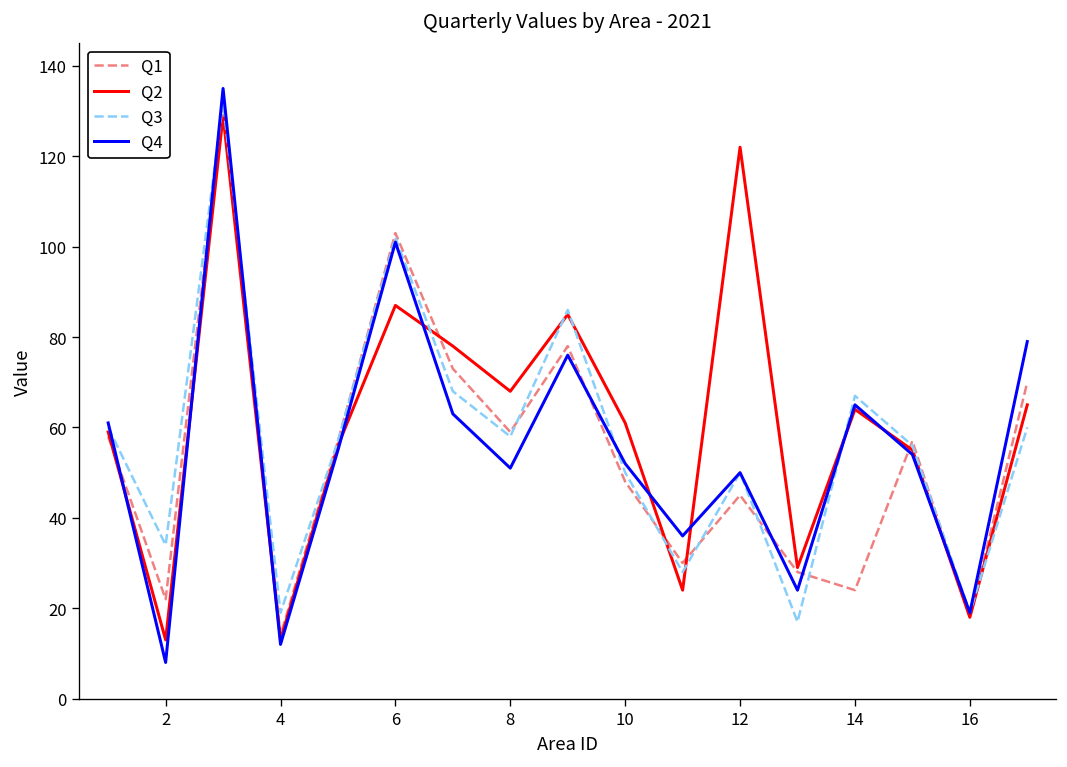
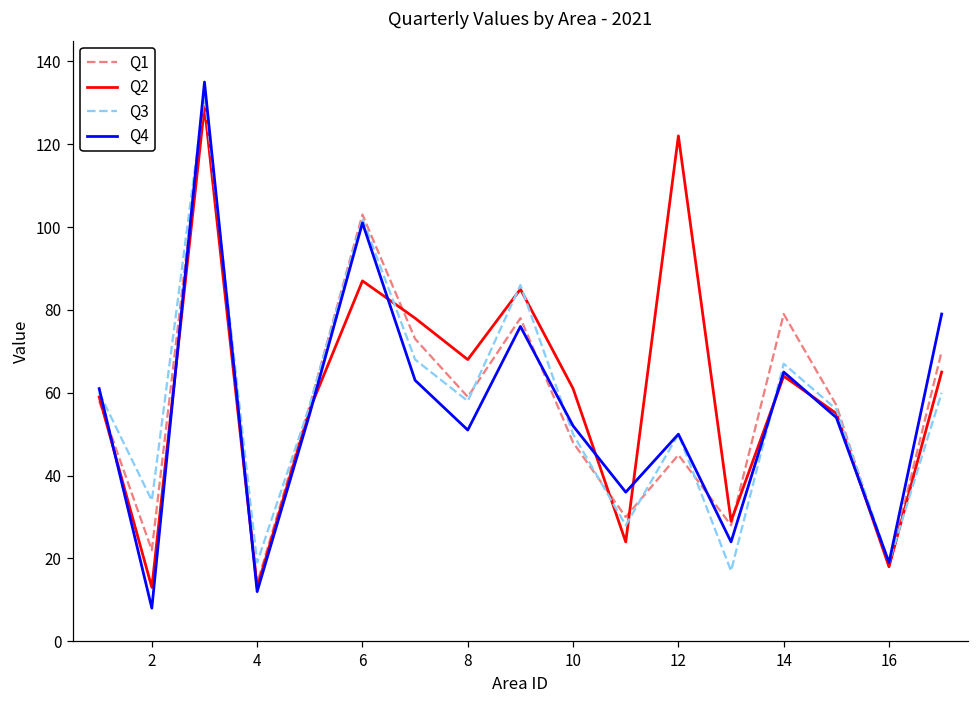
Q1, 14: 24 -> 79
